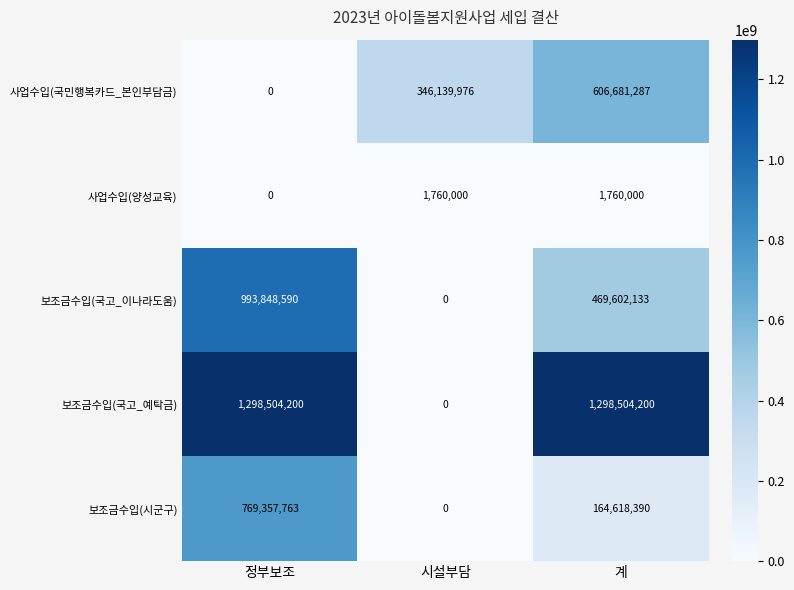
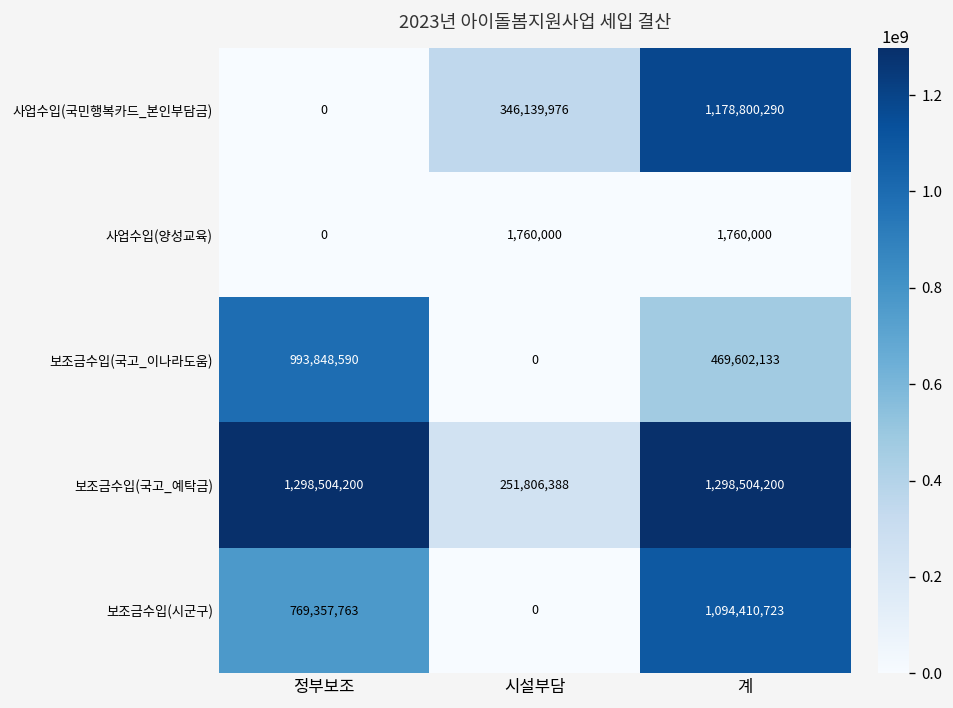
사업수입(국민행복카드_본인부담금), 계: 606,681,287 -> 1,178,800,290
보조금수입(국고_예탁금), 시설부담: 0 -> 251,806,388
보조금수입(시군구), 계: 164,618,390 -> 1,094,410,723
